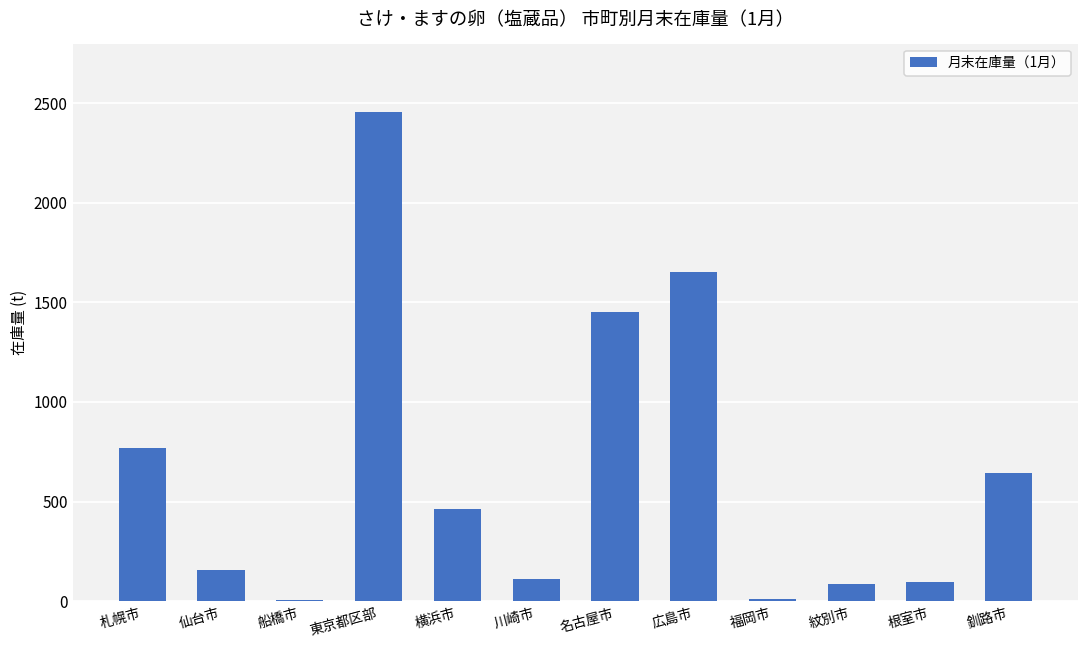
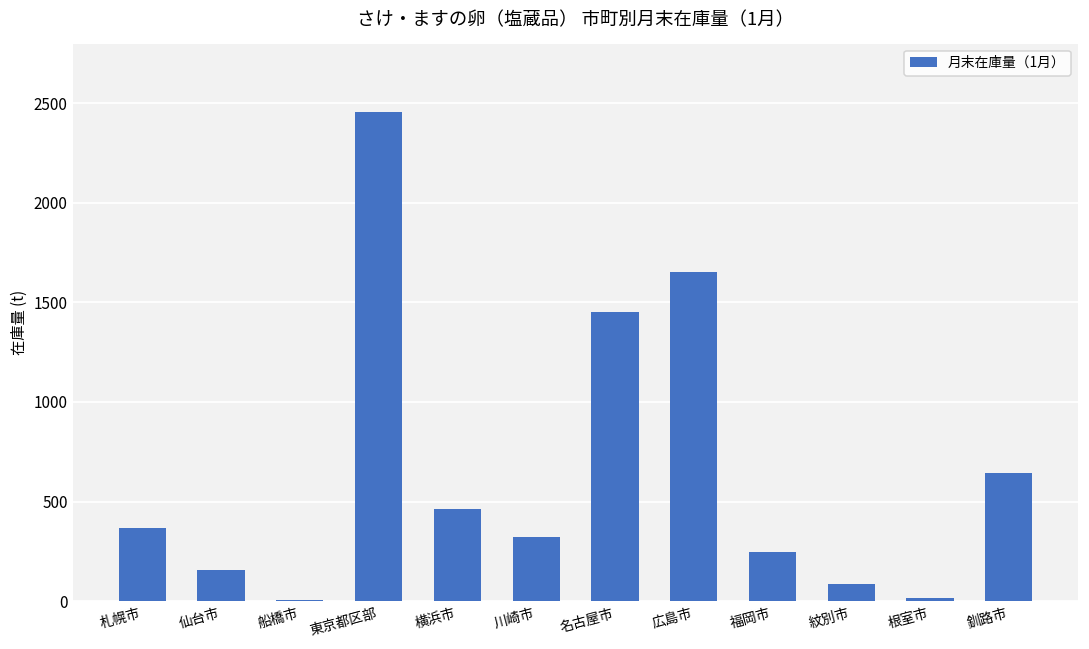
札幌市: 770 -> 370
川崎市: 110 -> 320
福岡市: 10 -> 250
根室市: 100 -> 10
